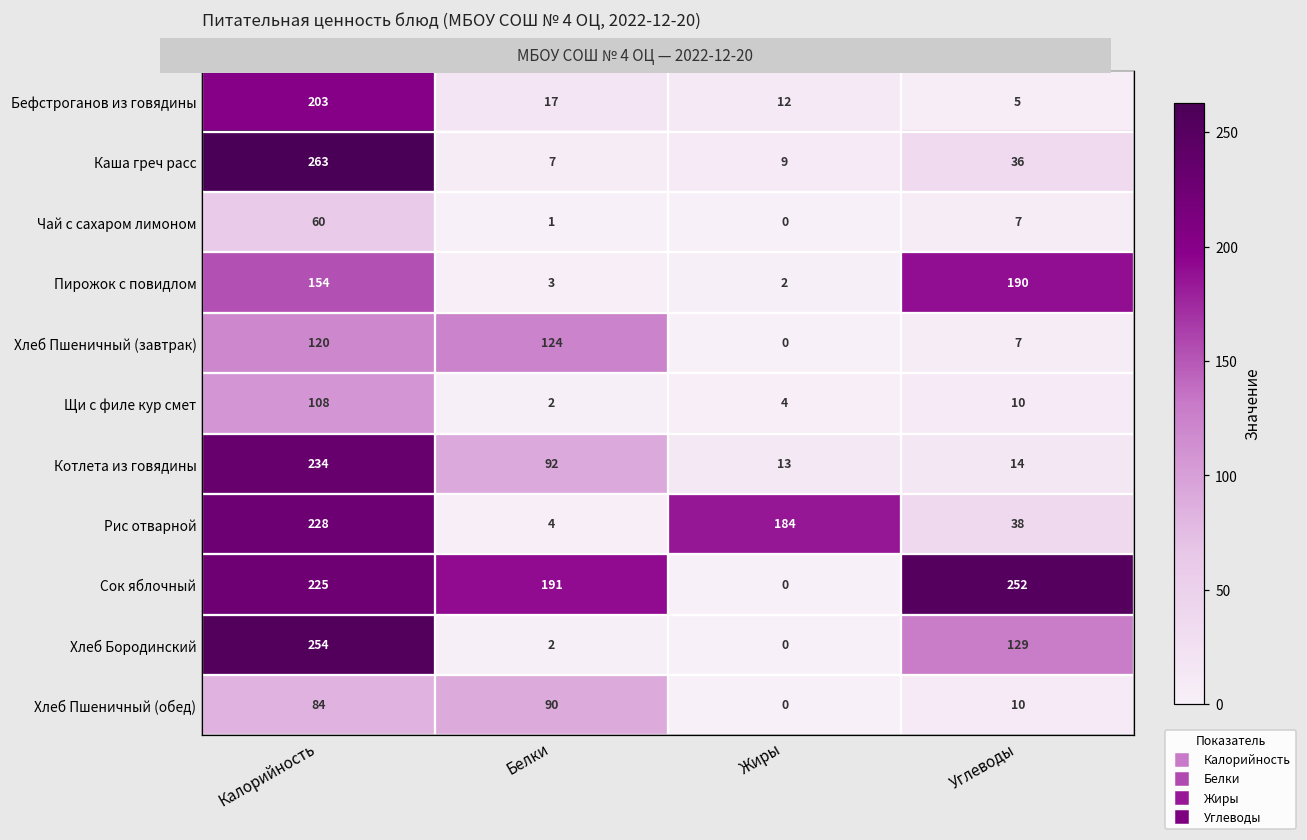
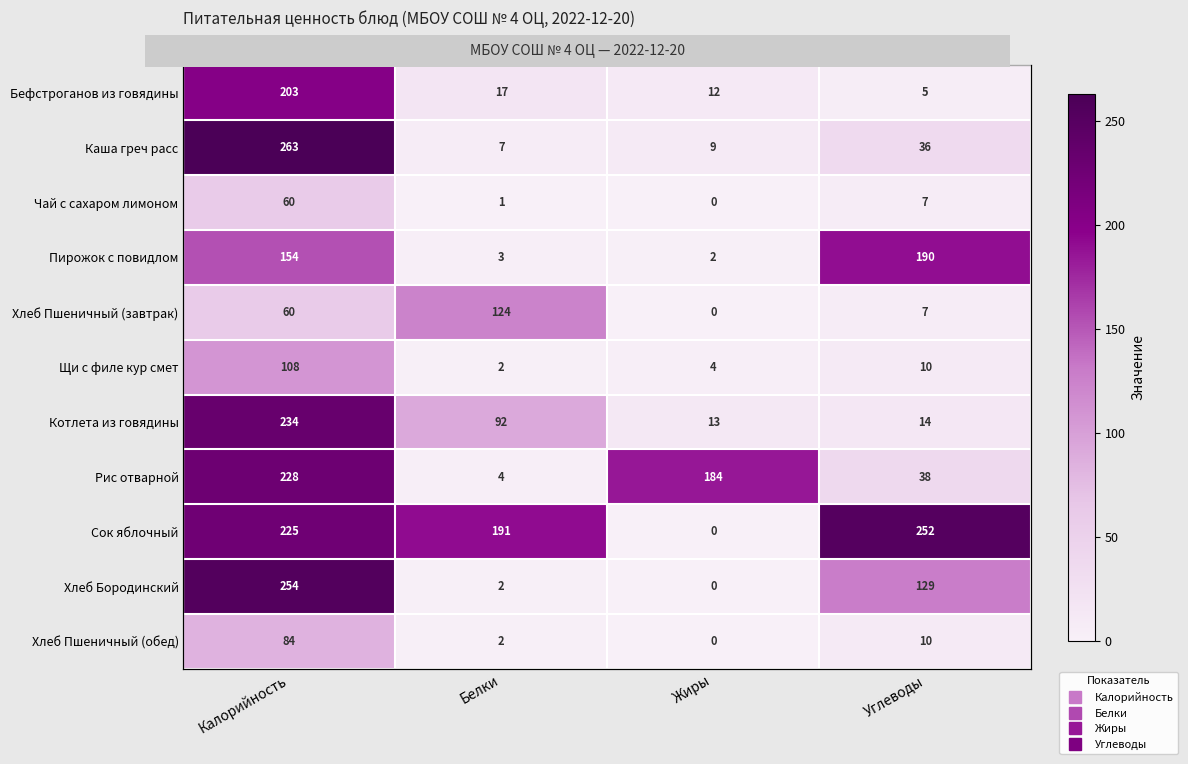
Хлеб Пшеничный (завтрак), Калорийность: 120 -> 60
Хлеб Пшеничный (обед), Белки: 90 -> 2
